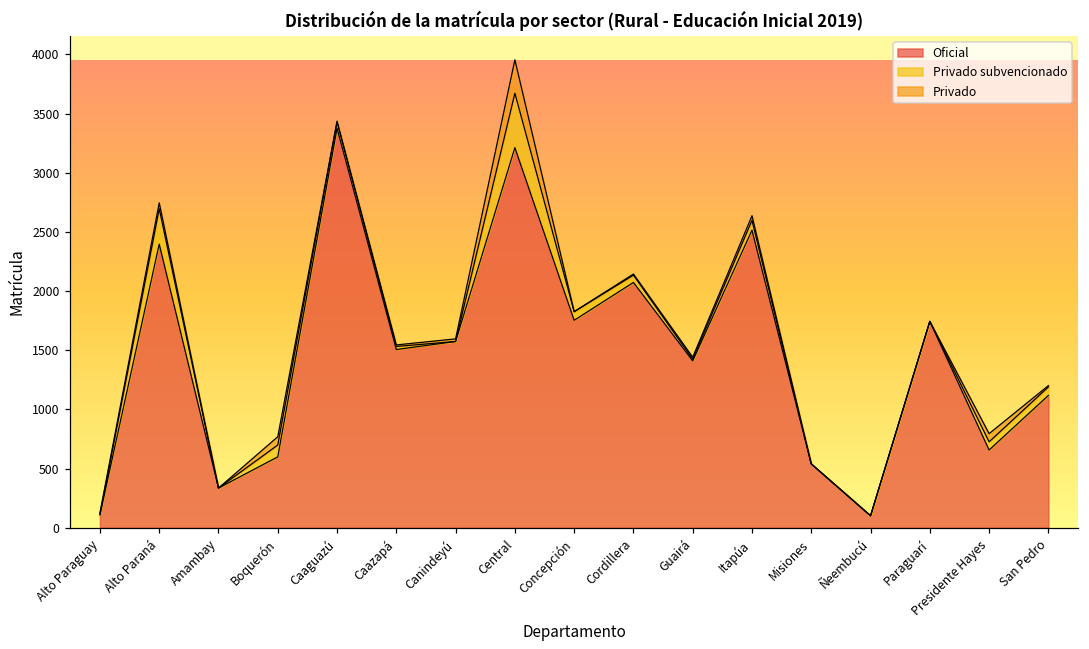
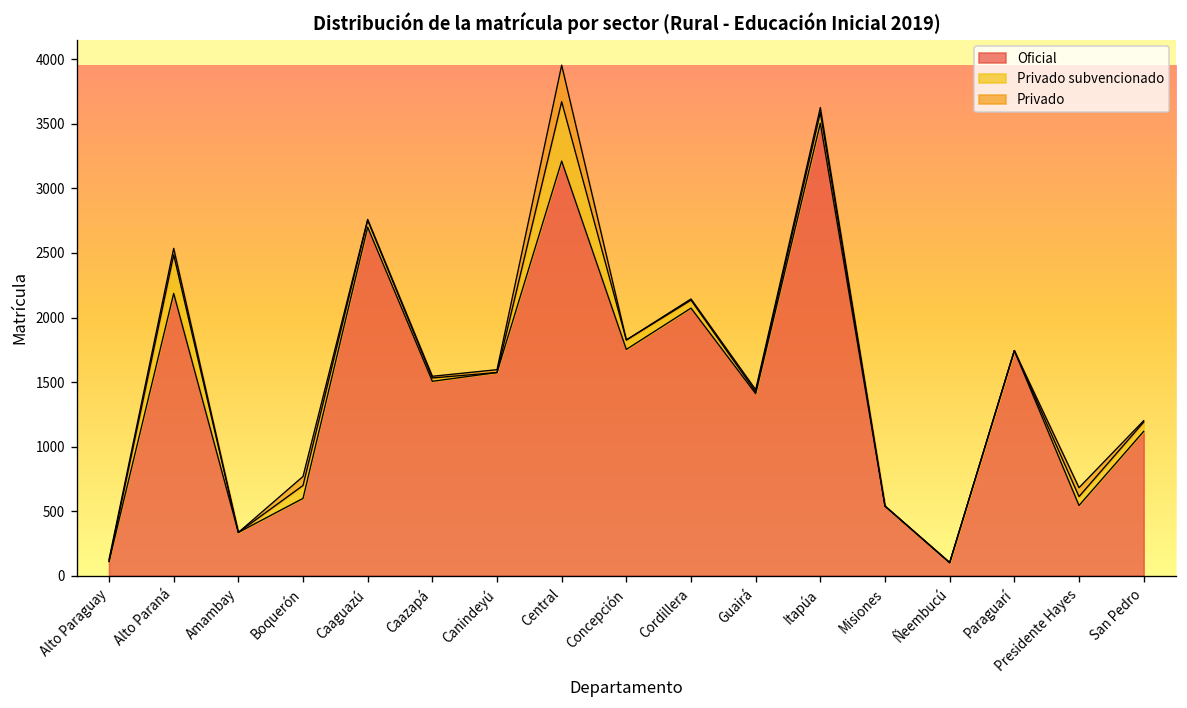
Oficial, Alto Paraná: 2400 -> 2190
Oficial, Caaguazú: 3380 -> 2700
Oficial, Itapúa: 2520 -> 3510
Oficial, Presidente Hayes: 660 -> 540
